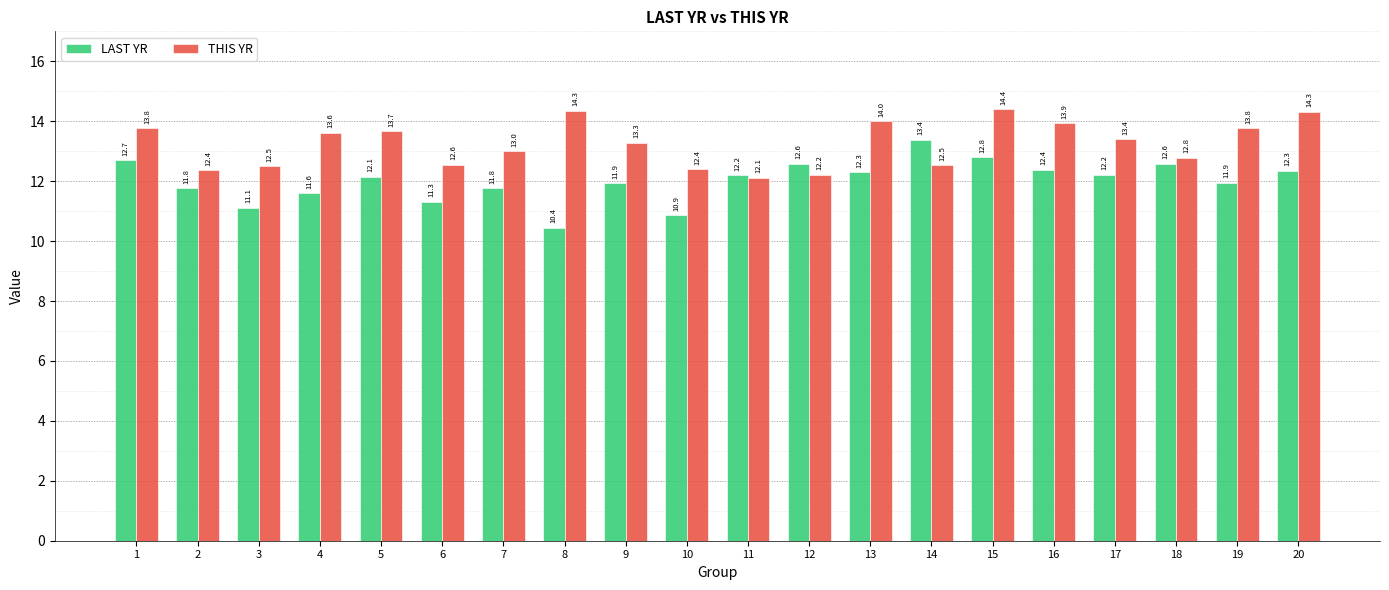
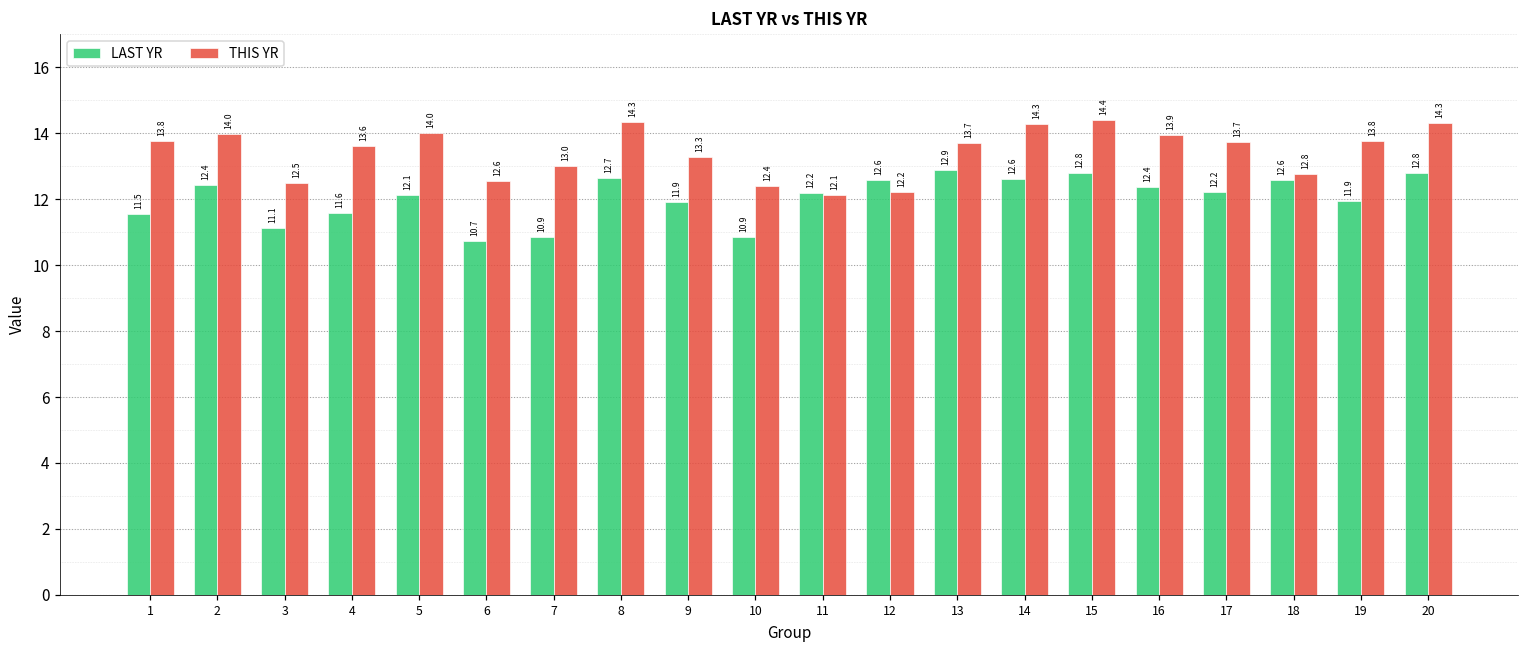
LAST YR, 1: 12.7 -> 11.5
LAST YR, 2: 11.8 -> 12.4
THIS YR, 2: 12.4 -> 14.0
THIS YR, 5: 13.7 -> 14.0
LAST YR, 6: 11.3 -> 10.7
LAST YR, 7: 11.8 -> 10.9
LAST YR, 8: 10.4 -> 12.7
LAST YR, 13: 12.3 -> 12.9
THIS YR, 13: 14.0 -> 13.7
LAST YR, 14: 13.4 -> 12.6
THIS YR, 14: 12.5 -> 14.3
THIS YR, 17: 13.4 -> 13.7
LAST YR, 20: 12.3 -> 12.8
